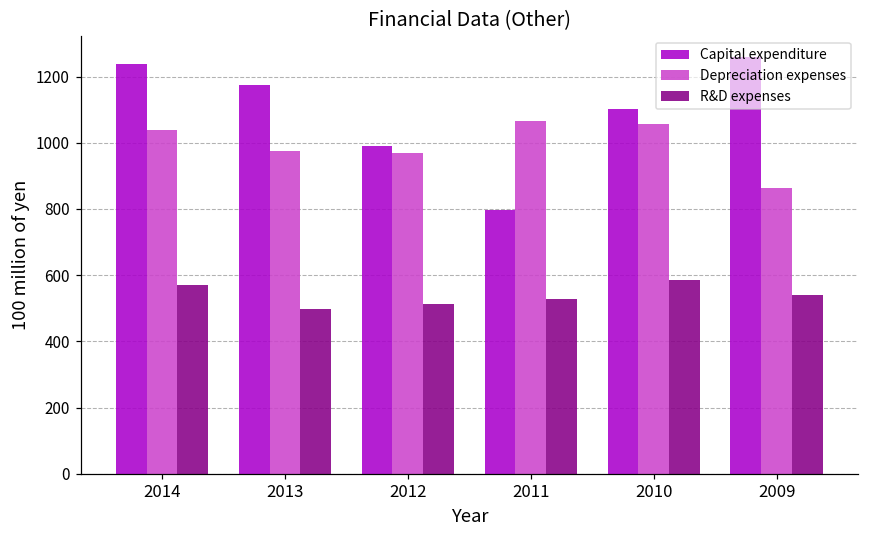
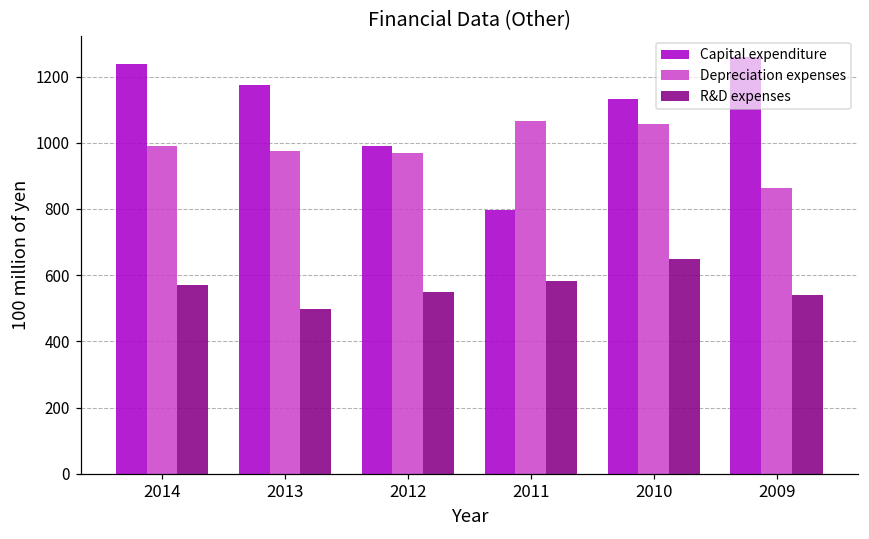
Depreciation expenses, 2014: 1040 -> 990
R&D expenses, 2012: 510 -> 550
R&D expenses, 2011: 530 -> 580
Capital expenditure, 2010: 1100 -> 1130
R&D expenses, 2010: 590 -> 650
